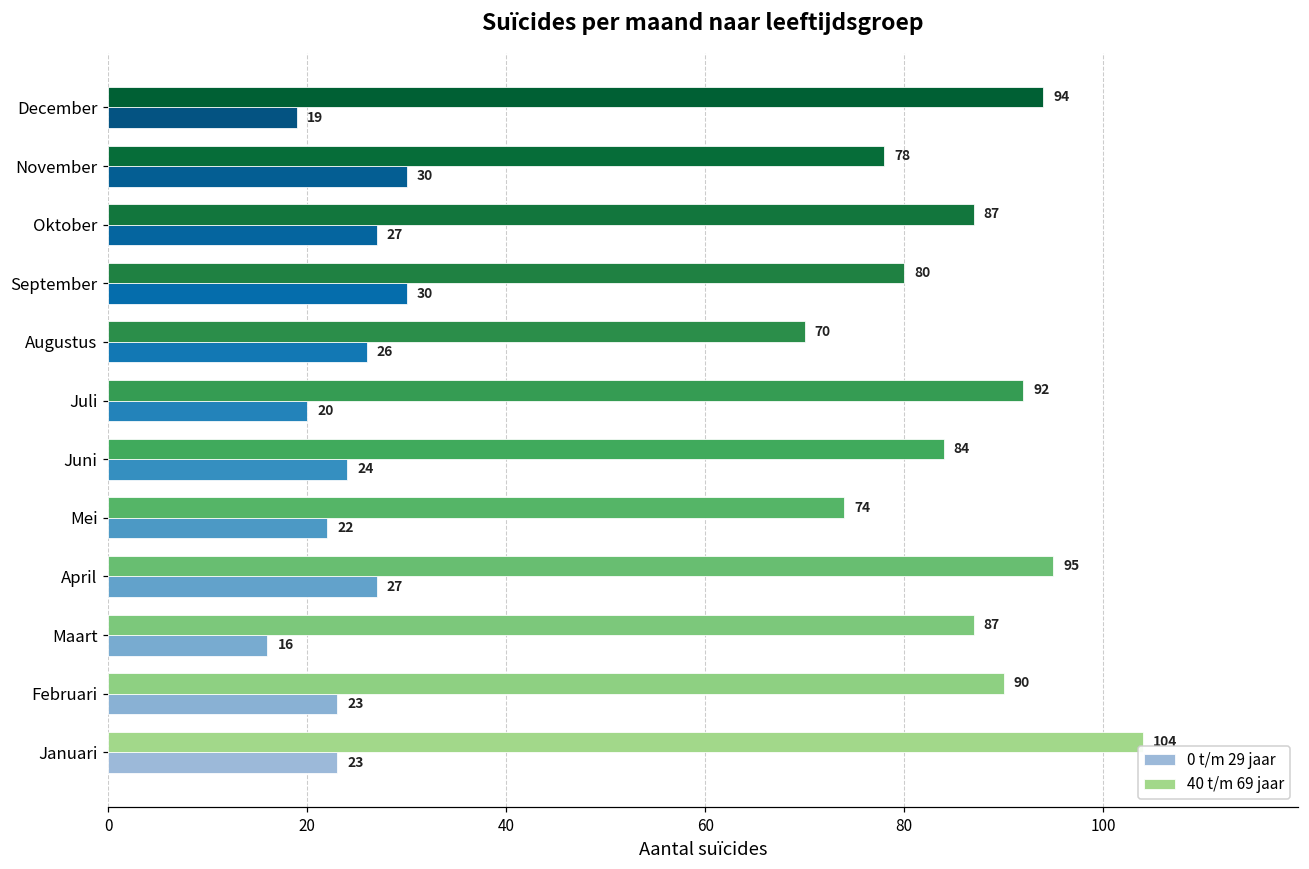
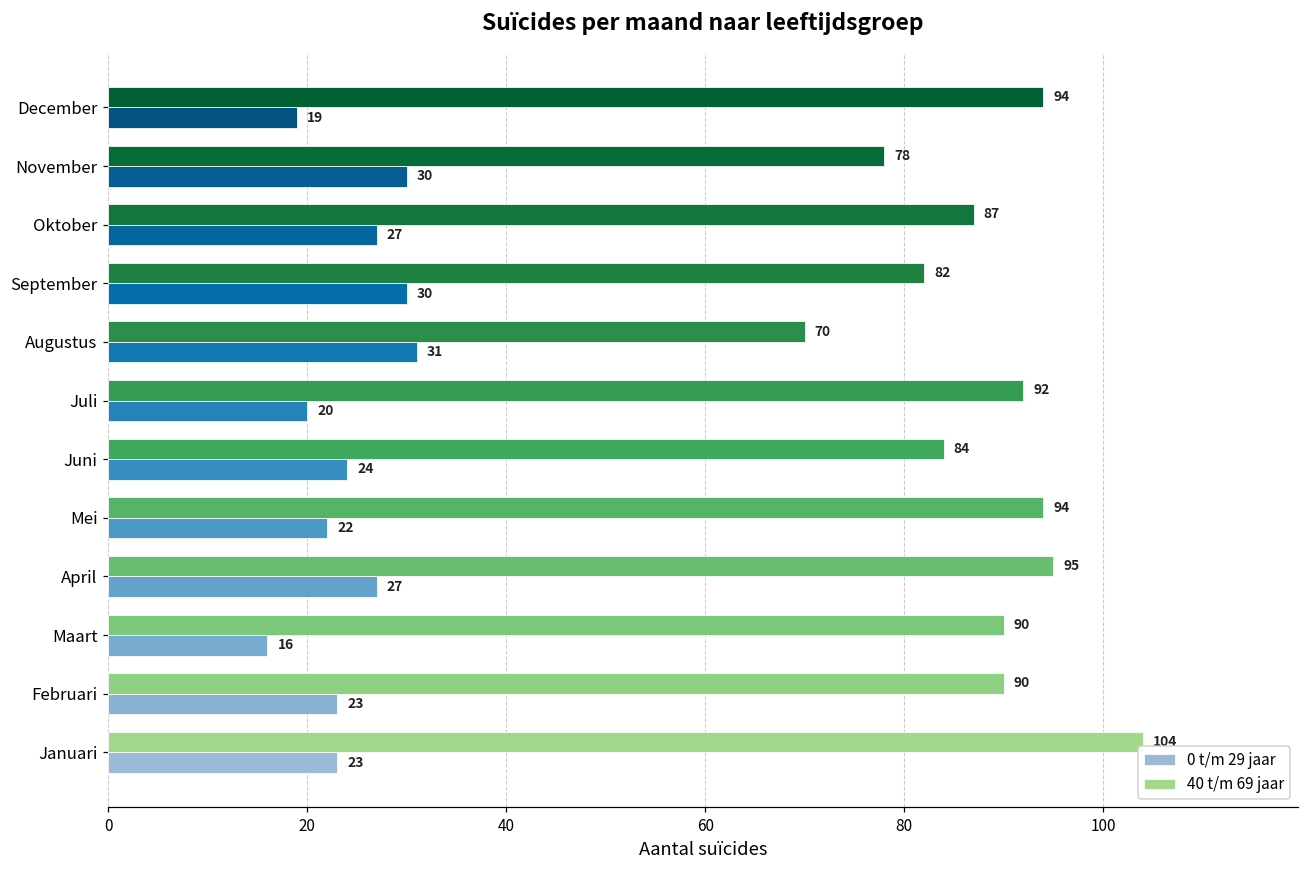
40 t/m 69 jaar, September: 80 -> 82
0 t/m 29 jaar, Augustus: 26 -> 31
40 t/m 69 jaar, Mei: 74 -> 94
40 t/m 69 jaar, Maart: 87 -> 90
